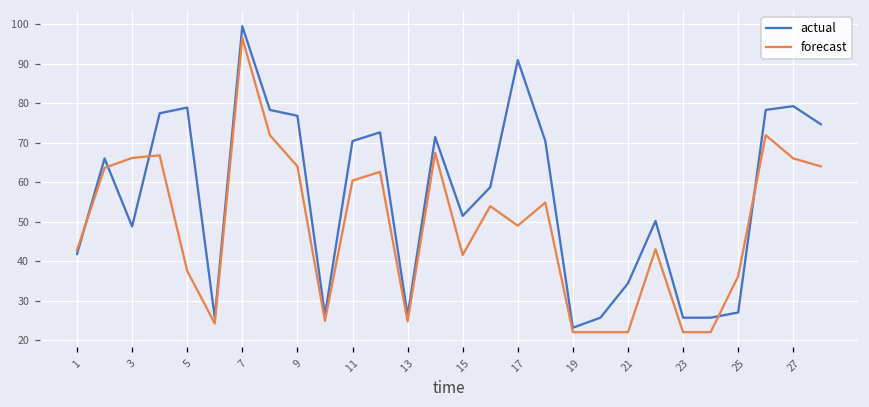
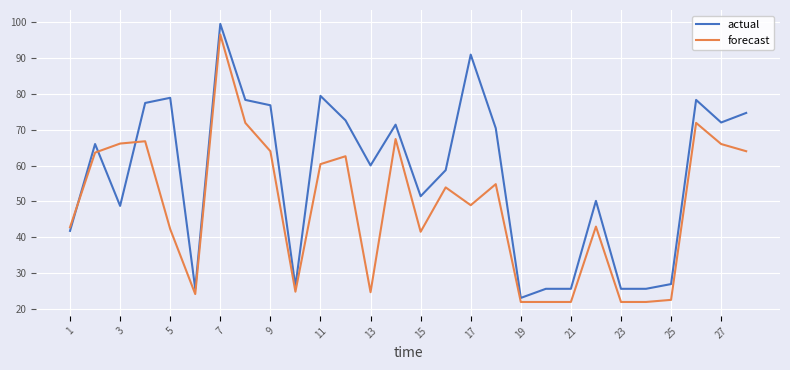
forecast, 5: 37 -> 42
actual, 11: 70 -> 79
actual, 13: 26 -> 60
actual, 21: 34 -> 26
forecast, 25: 36 -> 23
actual, 27: 79 -> 72
